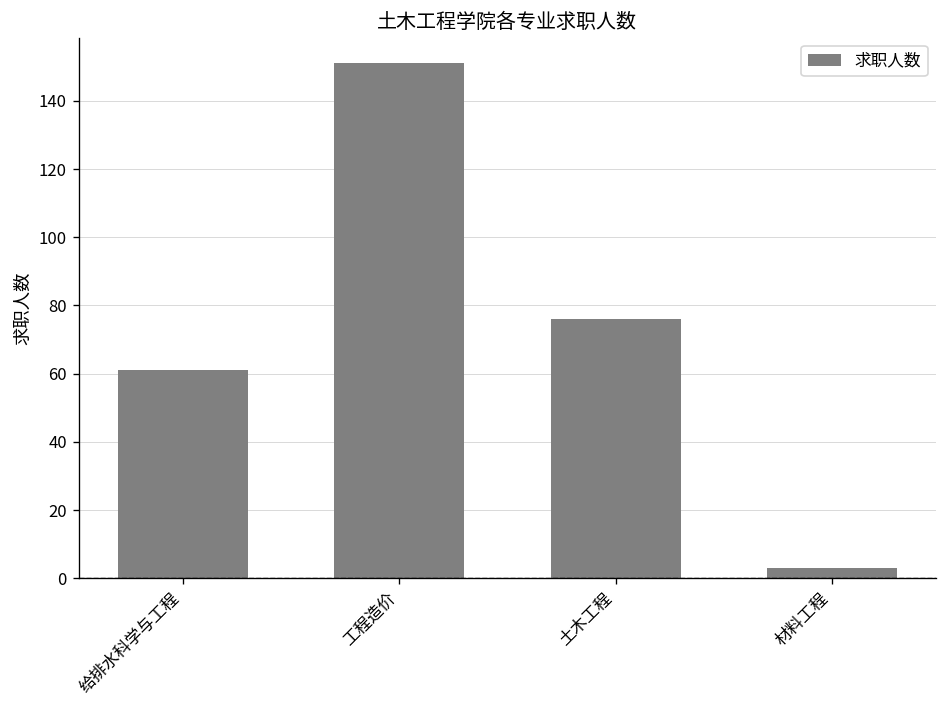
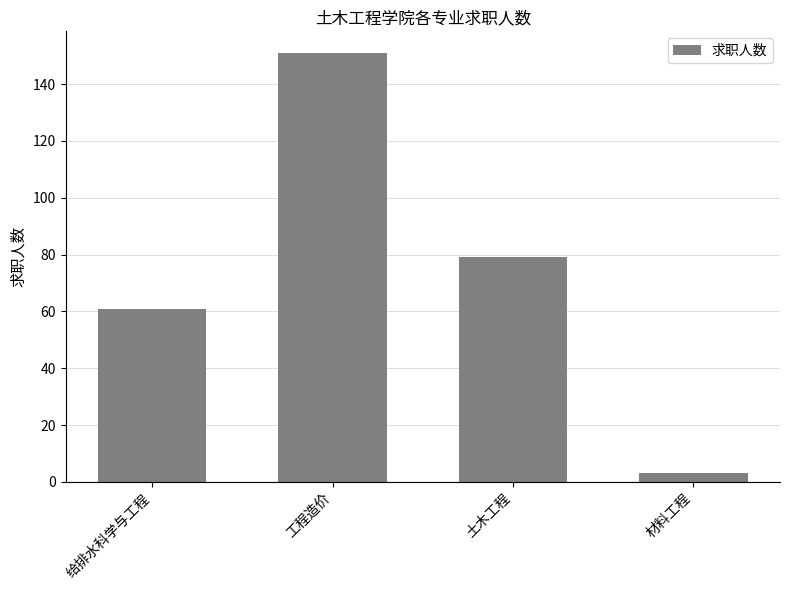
土木工程: 76 -> 79
